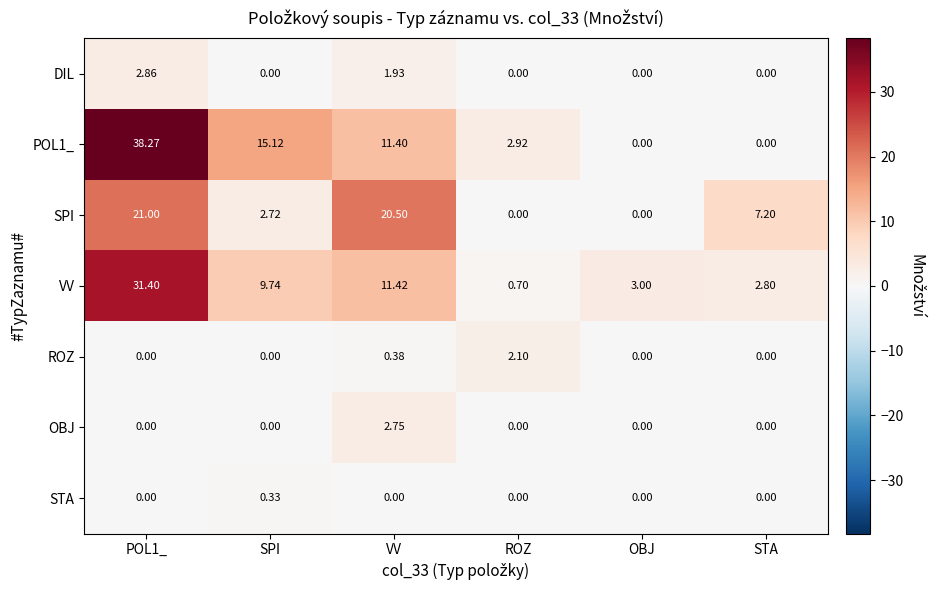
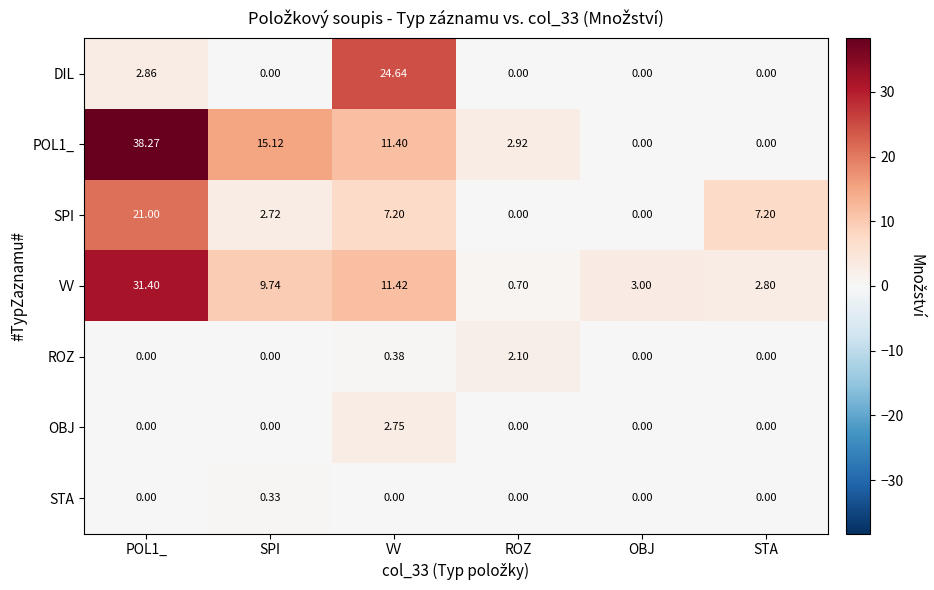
DIL, VV: 1.93 -> 24.64
SPI, VV: 20.50 -> 7.20
